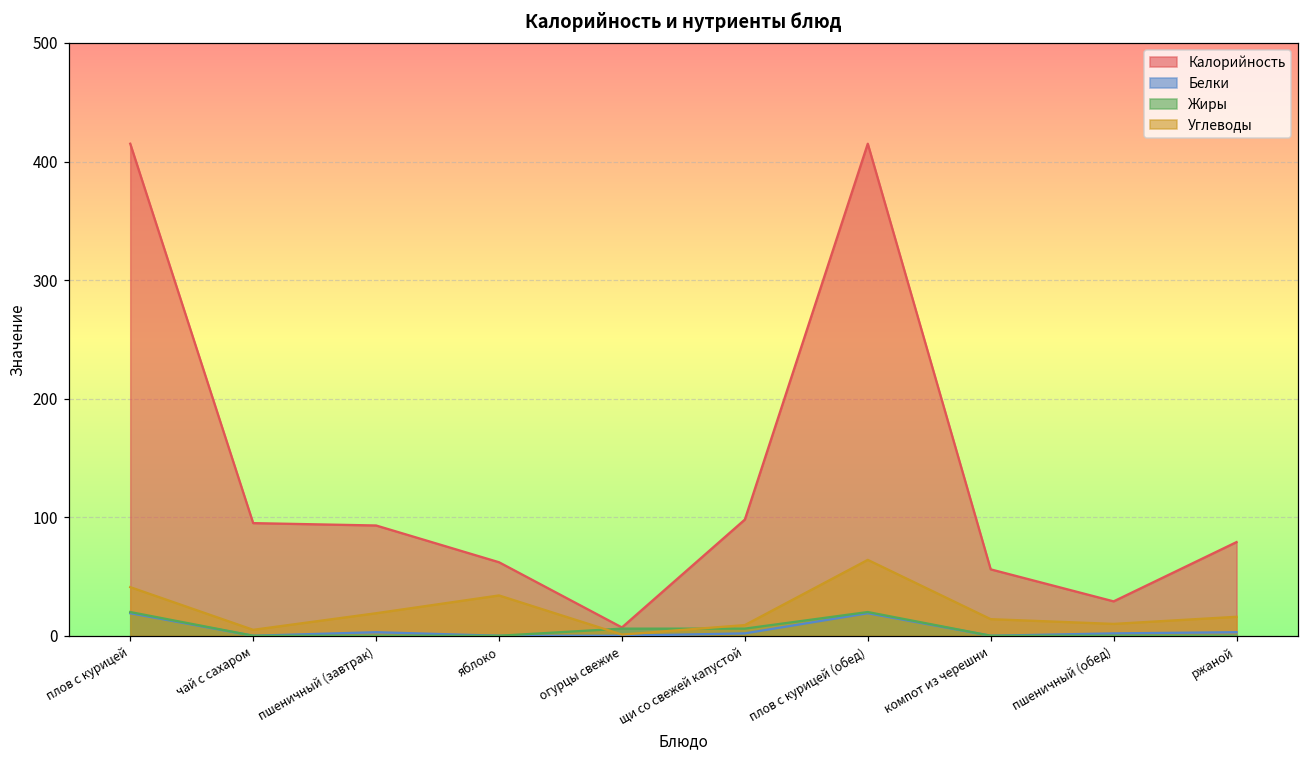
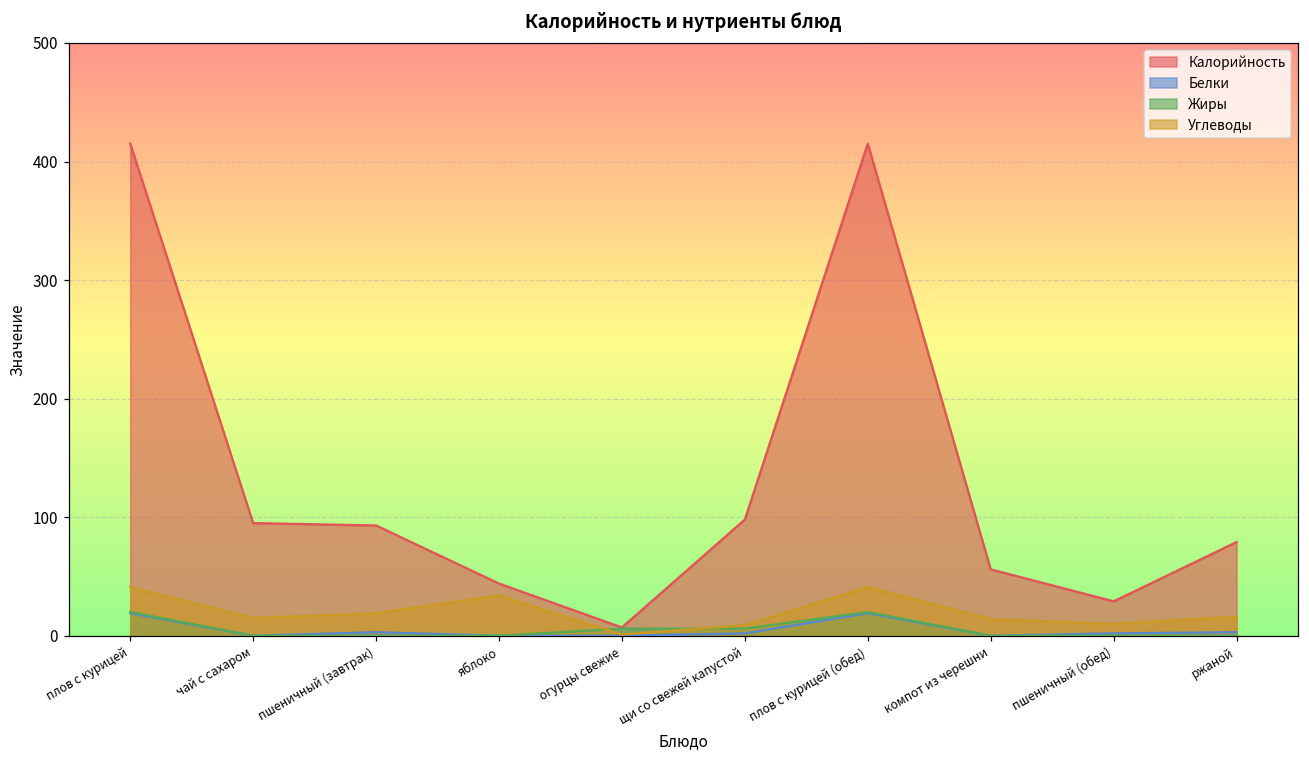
Углеводы, чай с сахаром: 5 -> 15
Калорийность, яблоко: 62 -> 44
Углеводы, плов с курицей (обед): 64 -> 41
